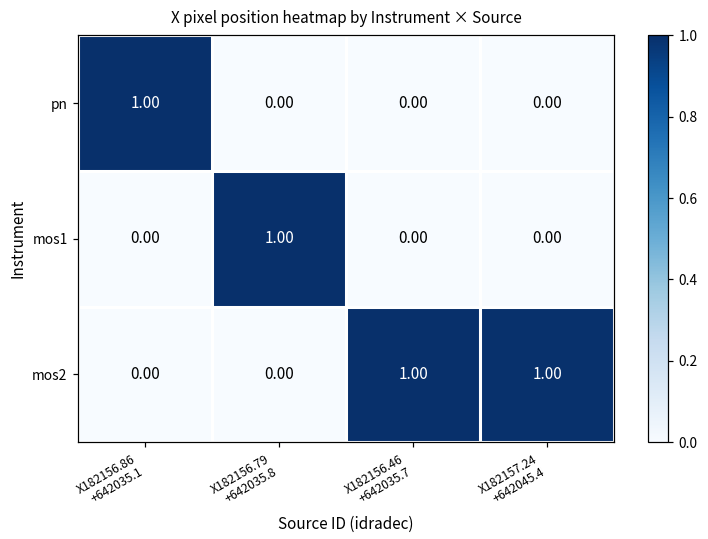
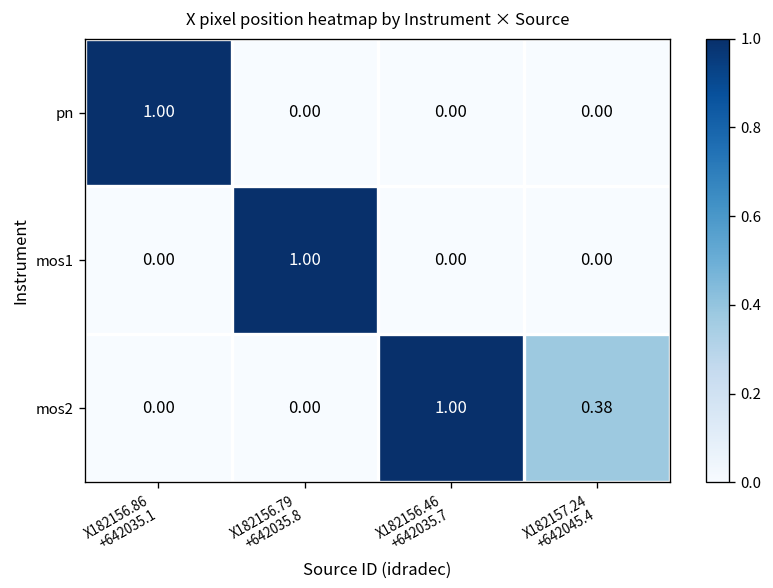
mos2, X182157.24 +642045.4: 1.00 -> 0.38
